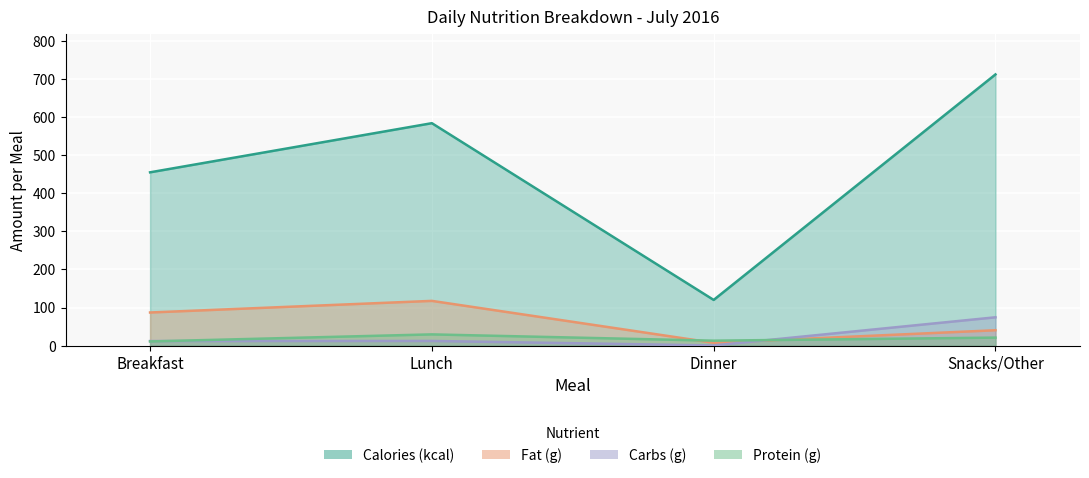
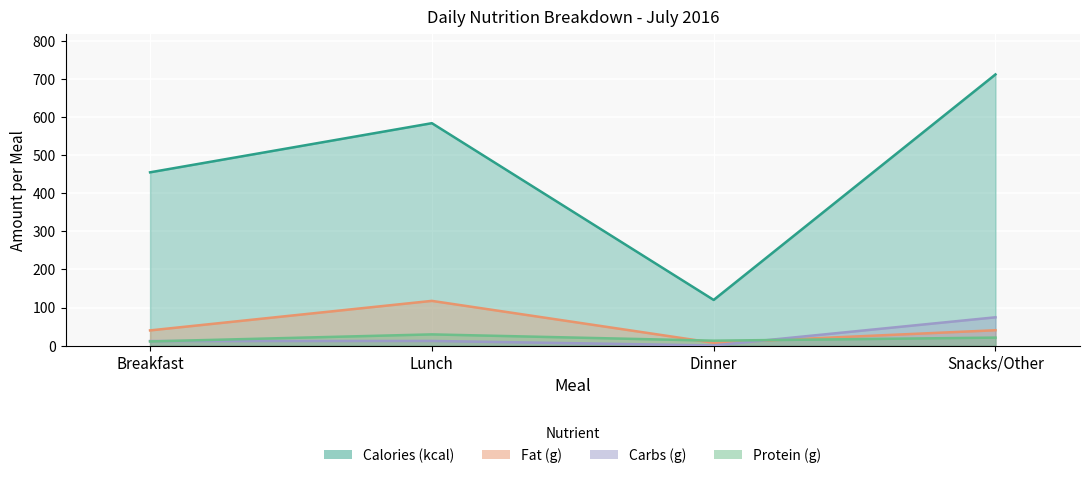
Fat (g), Breakfast: 90 -> 40
